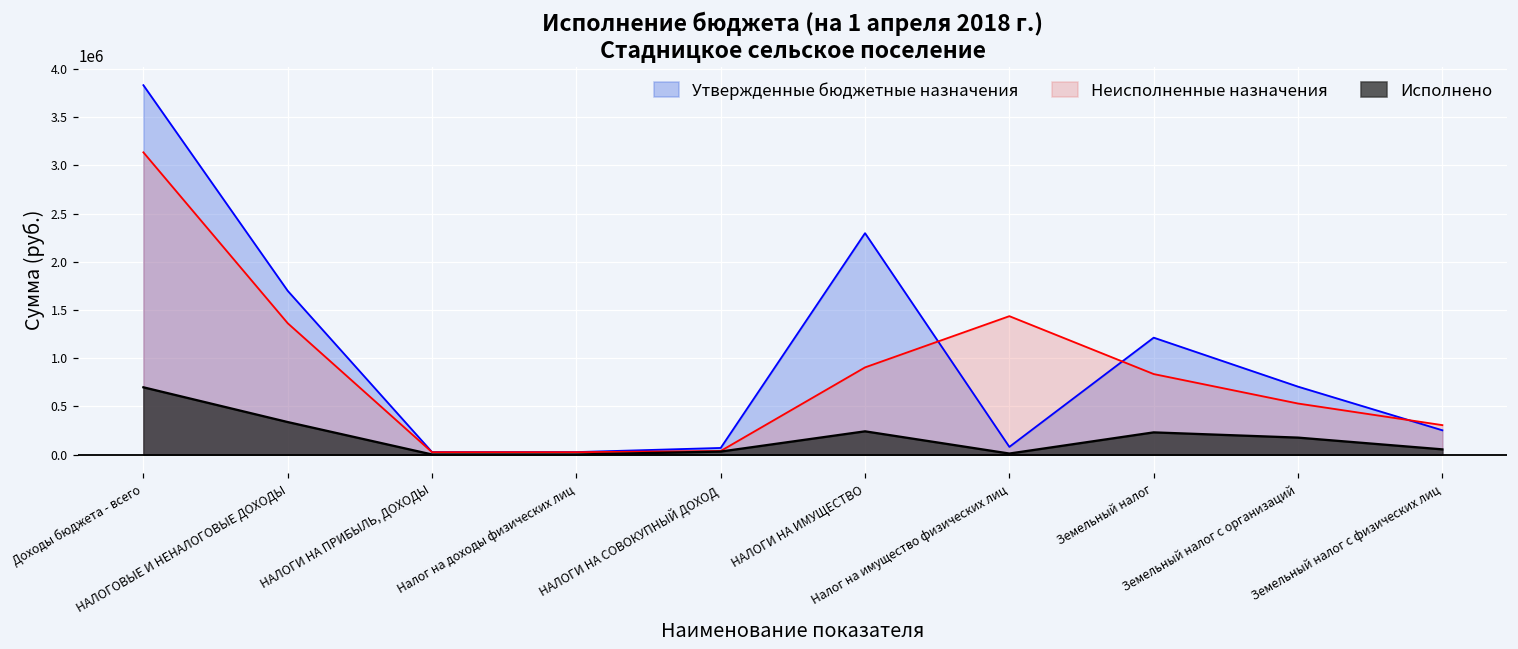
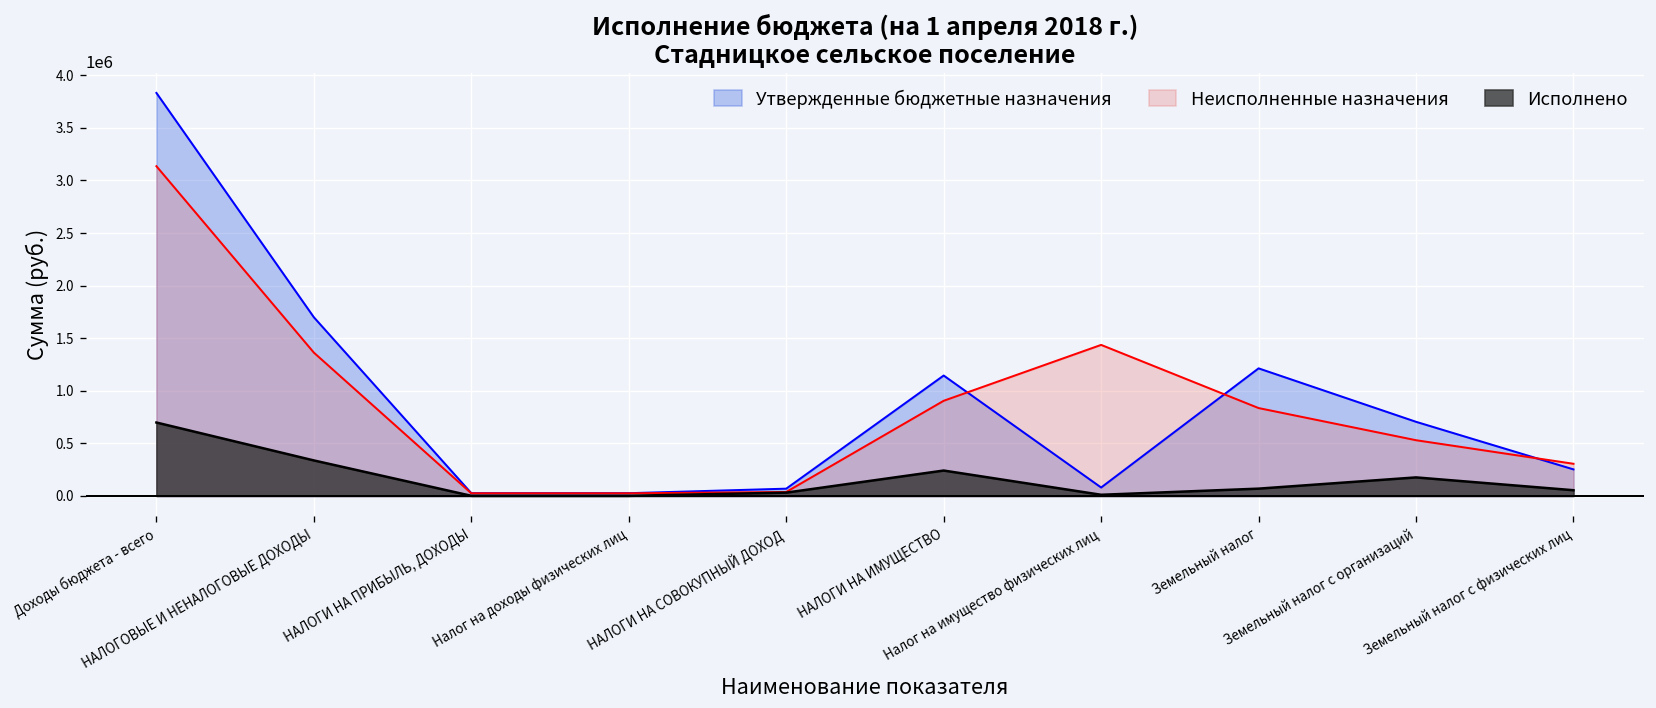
Утвержденные бюджетные назначения, НАЛОГИ НА ИМУЩЕСТВО: 2300000 -> 1100000
Исполнено, Земельный налог: 200000 -> 100000
